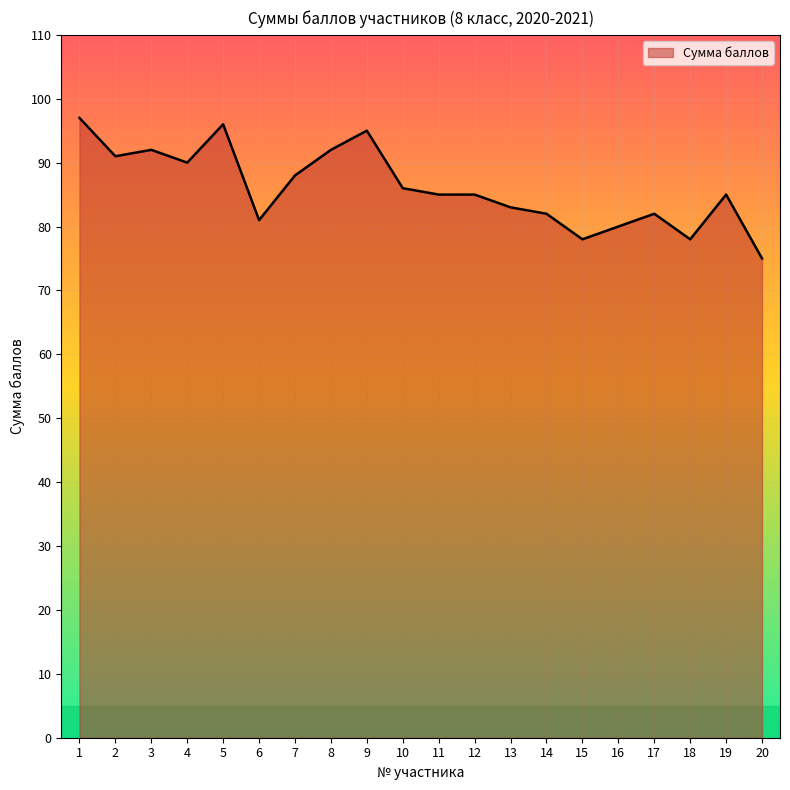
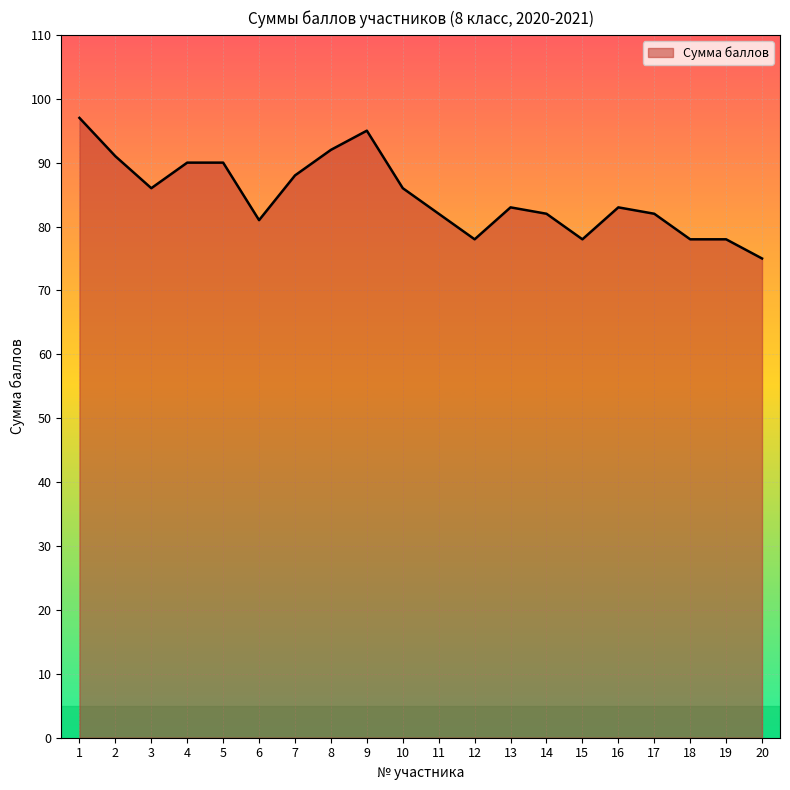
3: 92 -> 86
5: 96 -> 90
11: 85 -> 82
12: 85 -> 78
16: 80 -> 83
19: 85 -> 78
